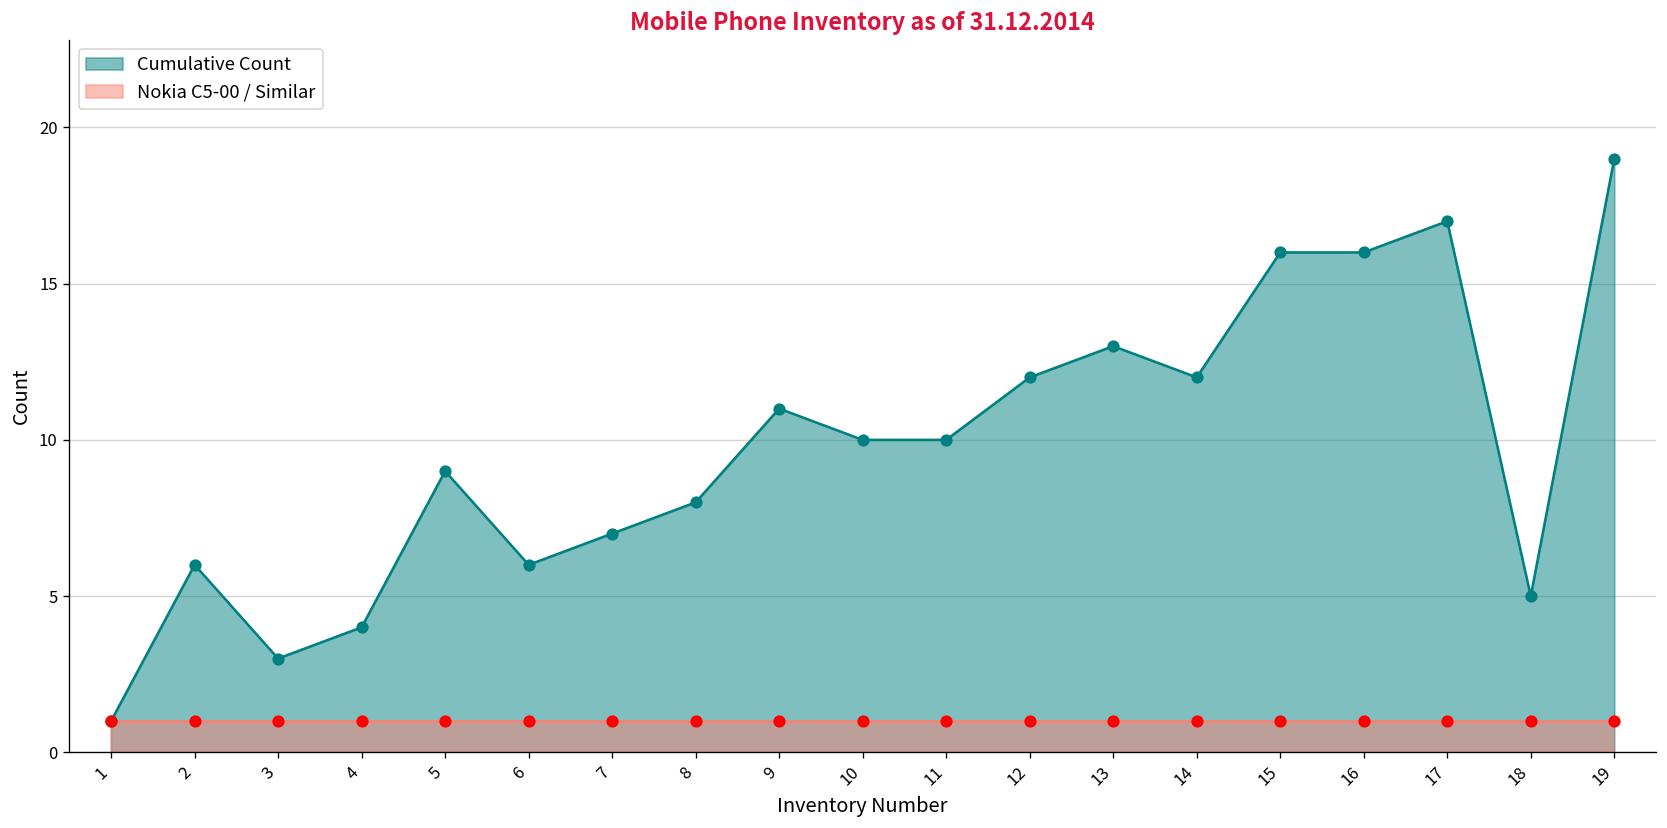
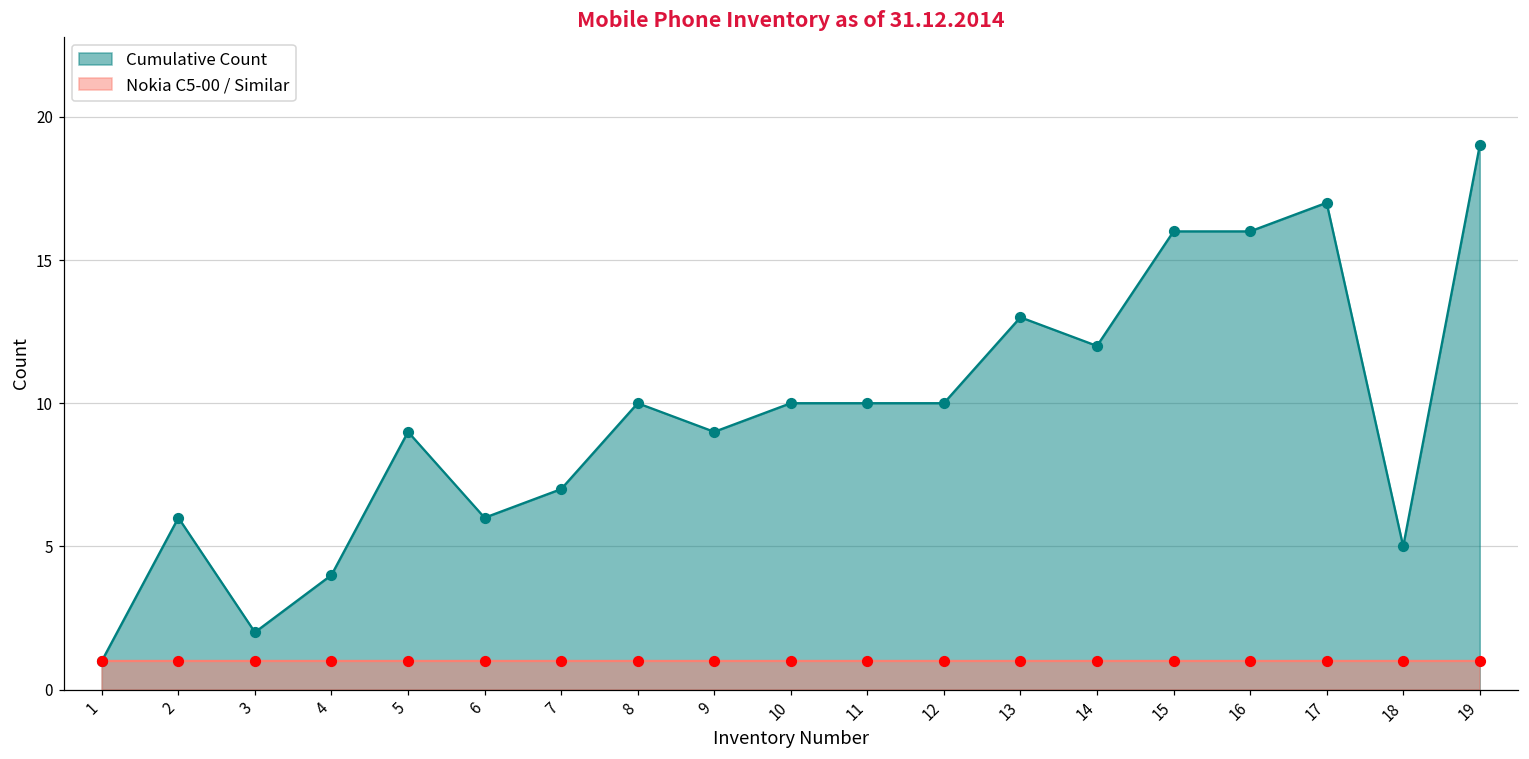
Cumulative Count, 3: 3 -> 2
Cumulative Count, 8: 8 -> 10
Cumulative Count, 9: 11 -> 9
Cumulative Count, 12: 12 -> 10
